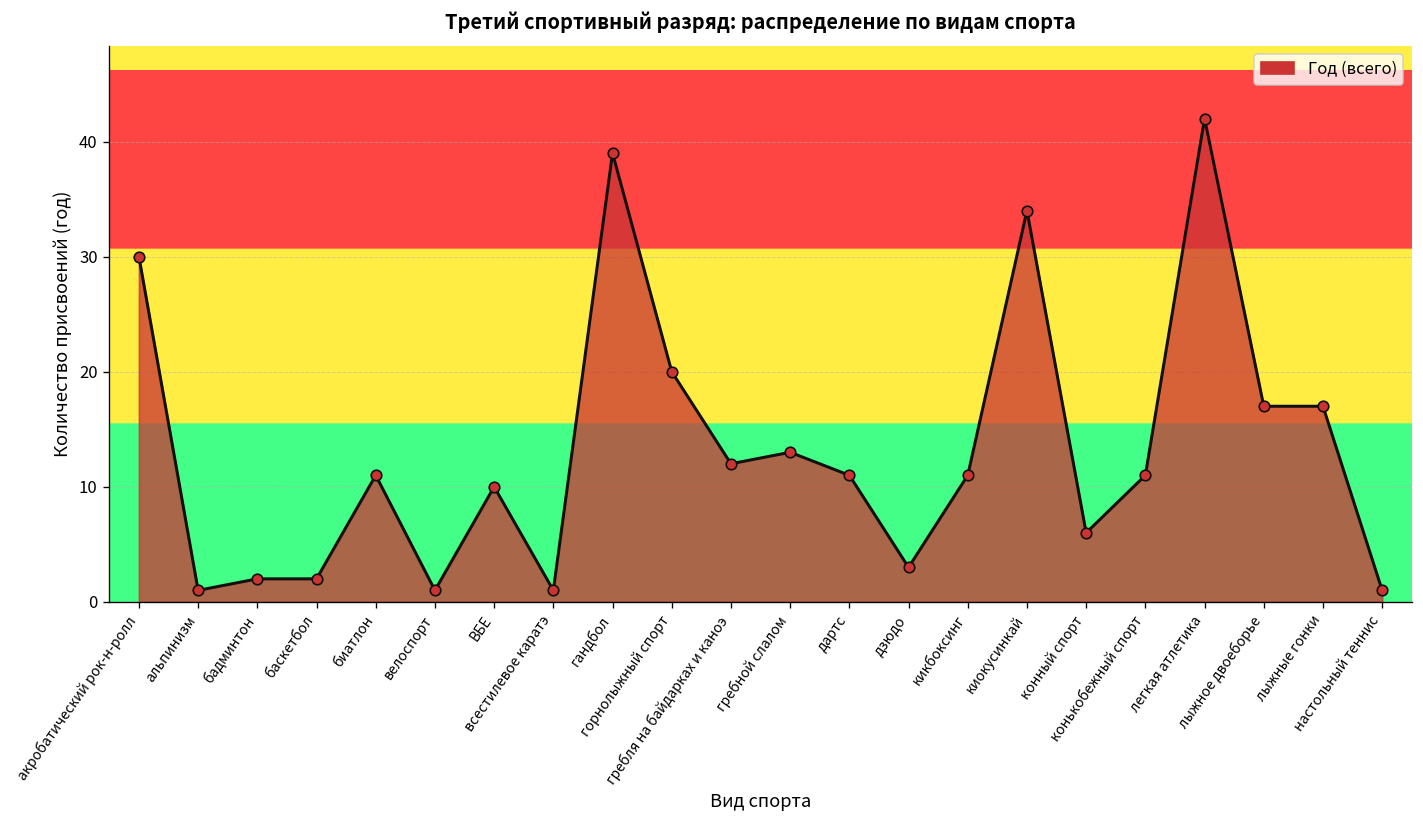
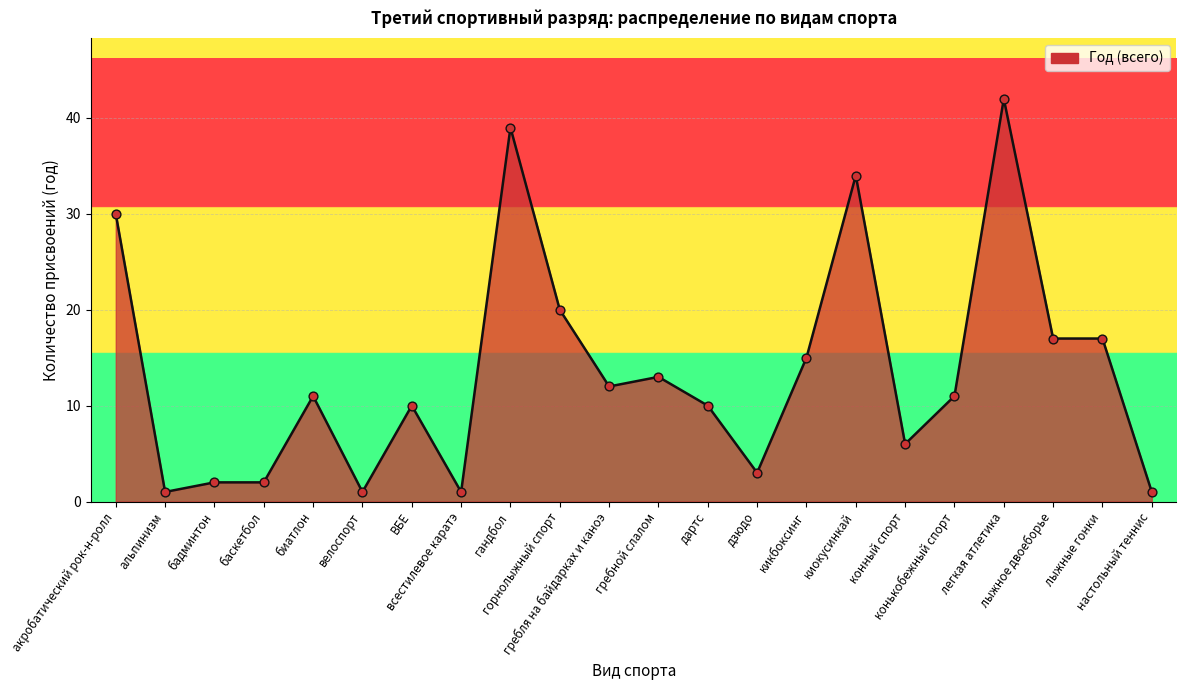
дартс: 11 -> 10
кикбоксинг: 11 -> 15
